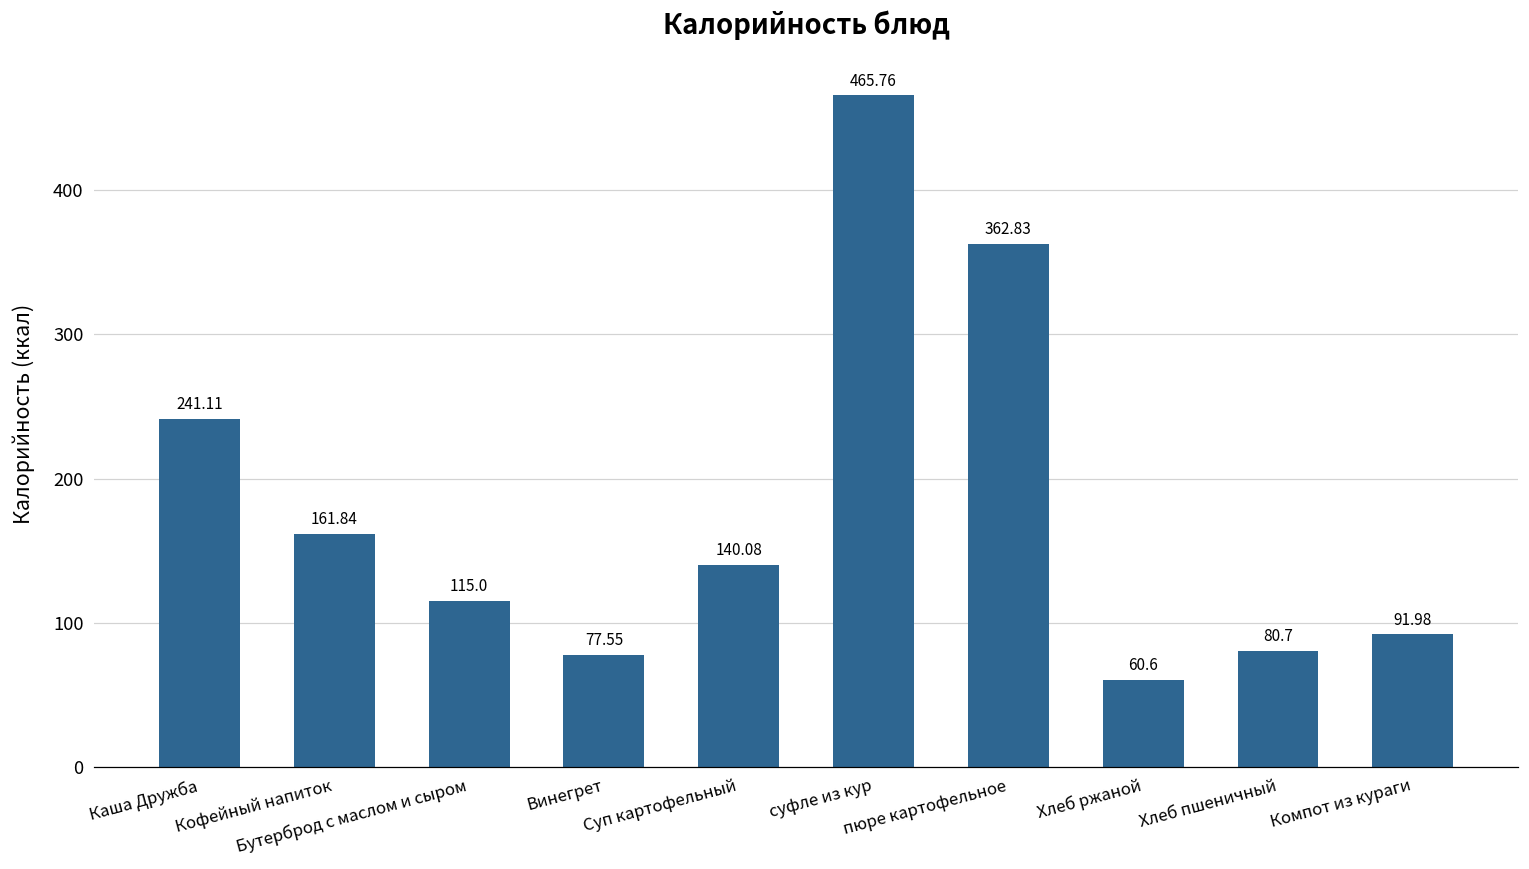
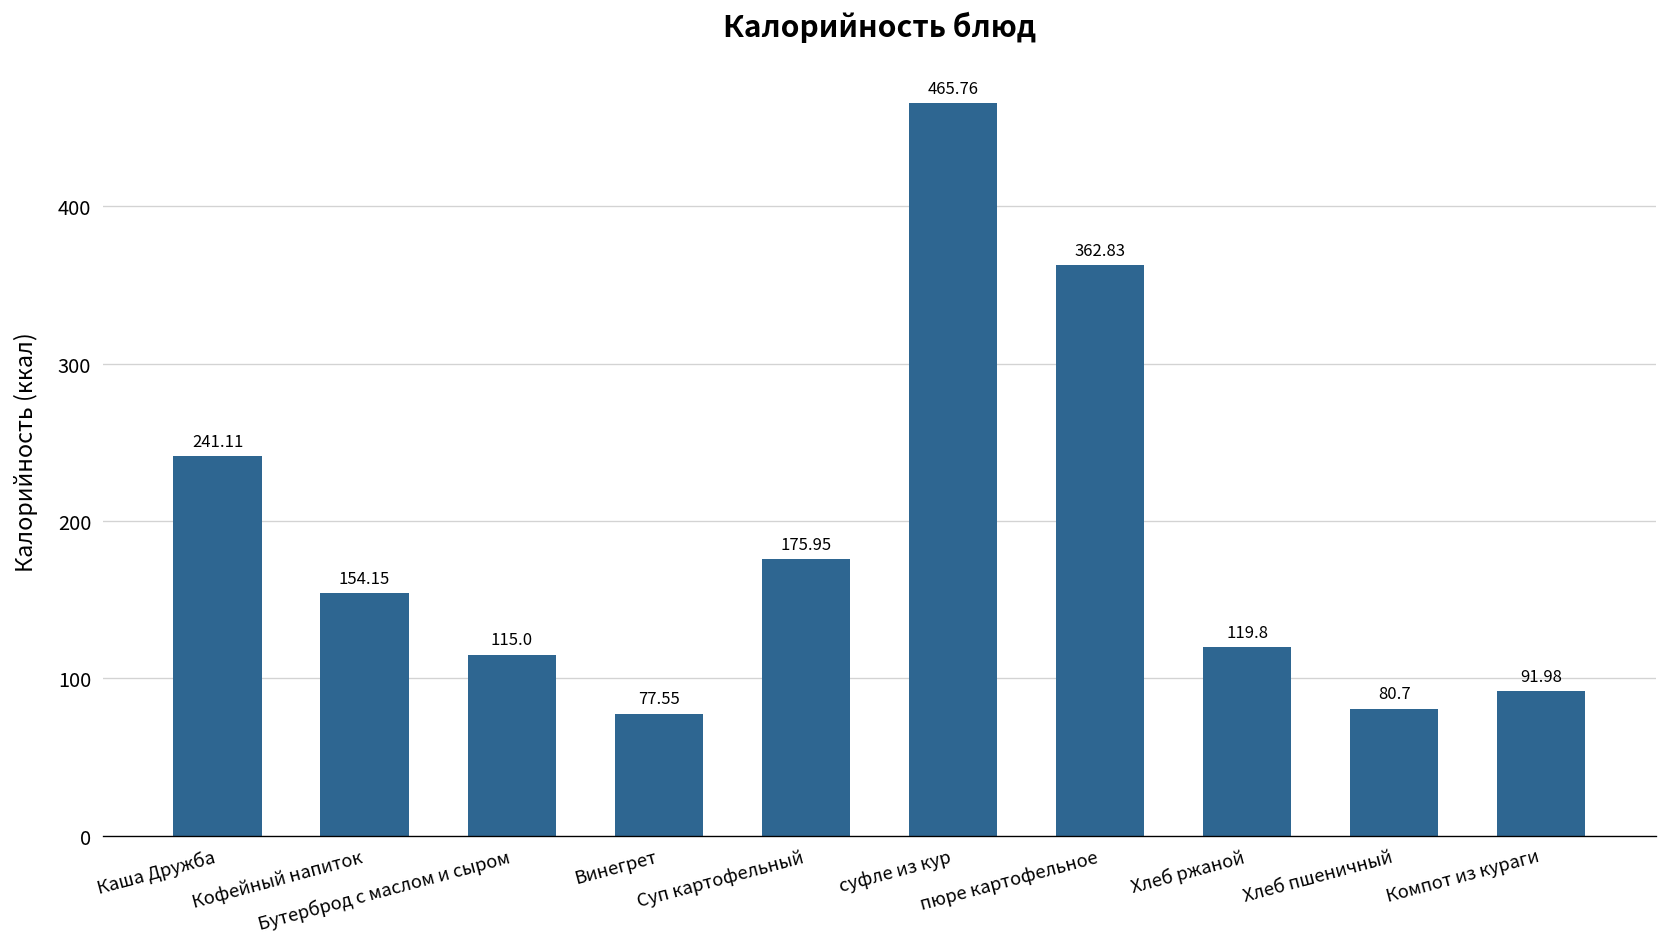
Кофейный напиток: 161.84 -> 154.15
Суп картофельный: 140.08 -> 175.95
Хлеб ржаной: 60.6 -> 119.8
